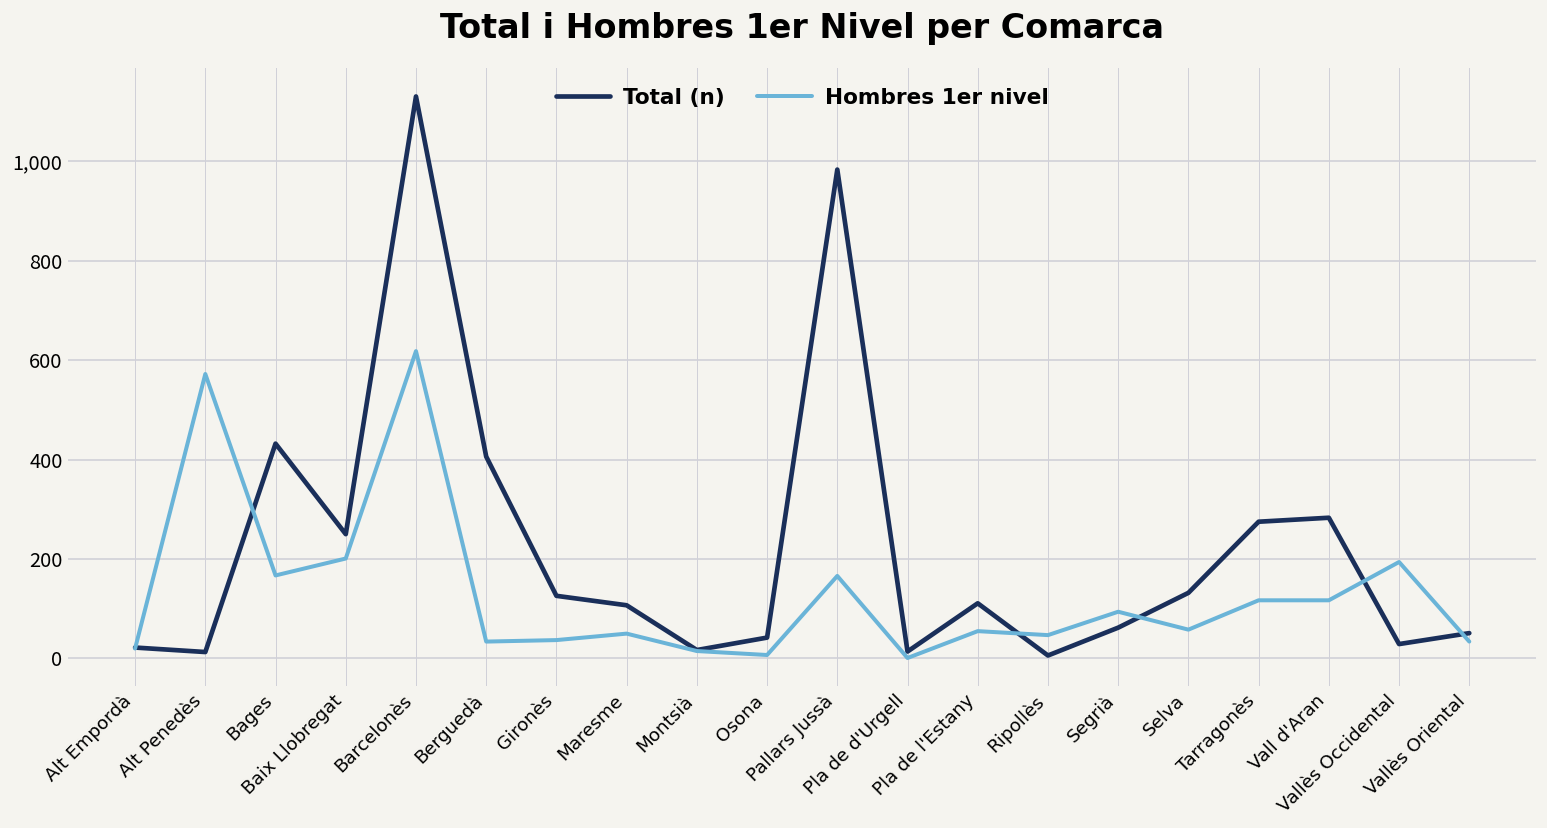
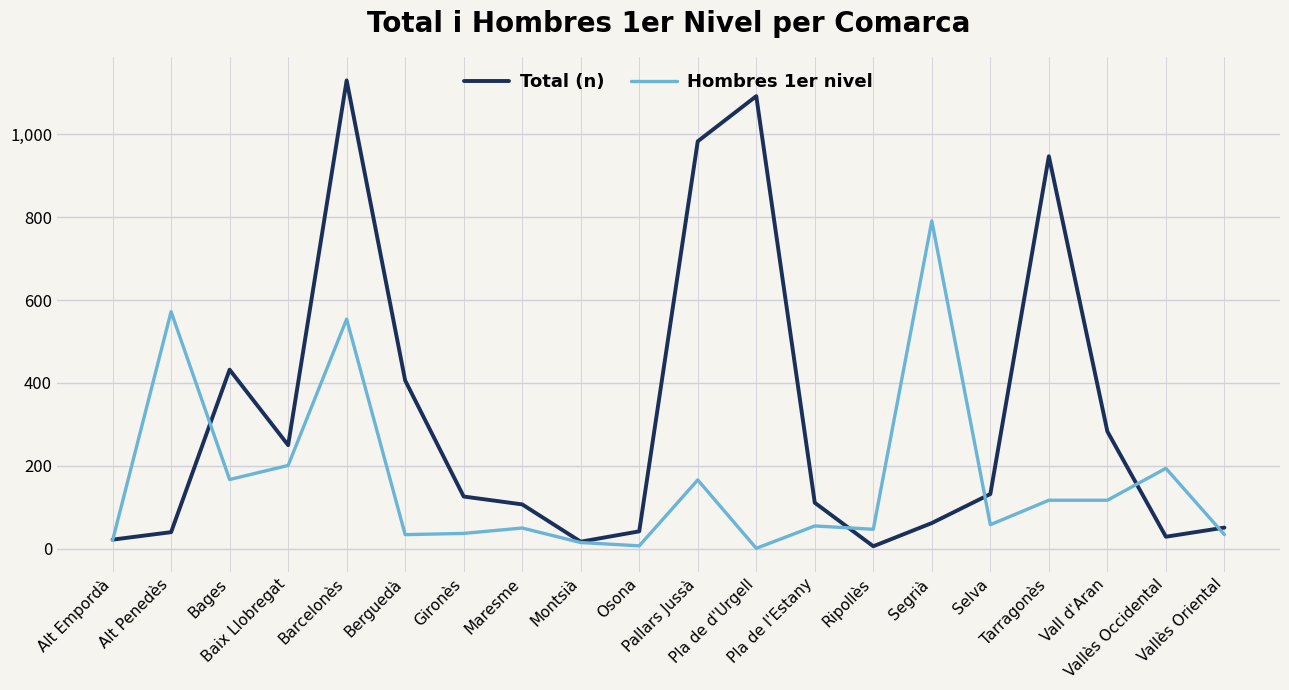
Total (n), Alt Penedès: 10 -> 40
Hombres 1er nivel, Barcelonès: 620 -> 550
Total (n), Pla de d'Urgell: 10 -> 1,090
Hombres 1er nivel, Segrià: 90 -> 790
Total (n), Tarragonès: 280 -> 950
